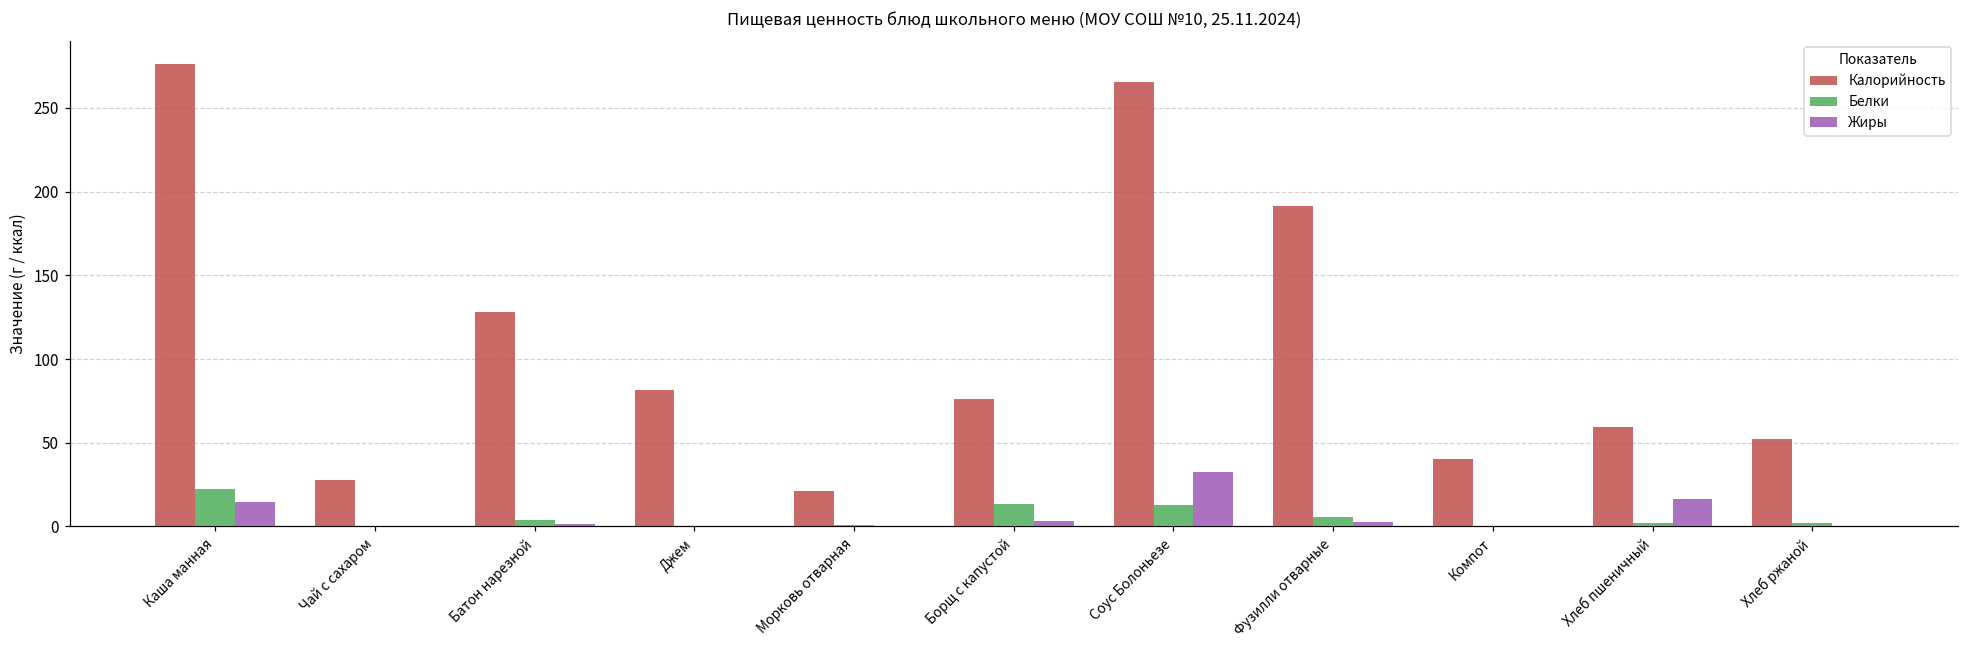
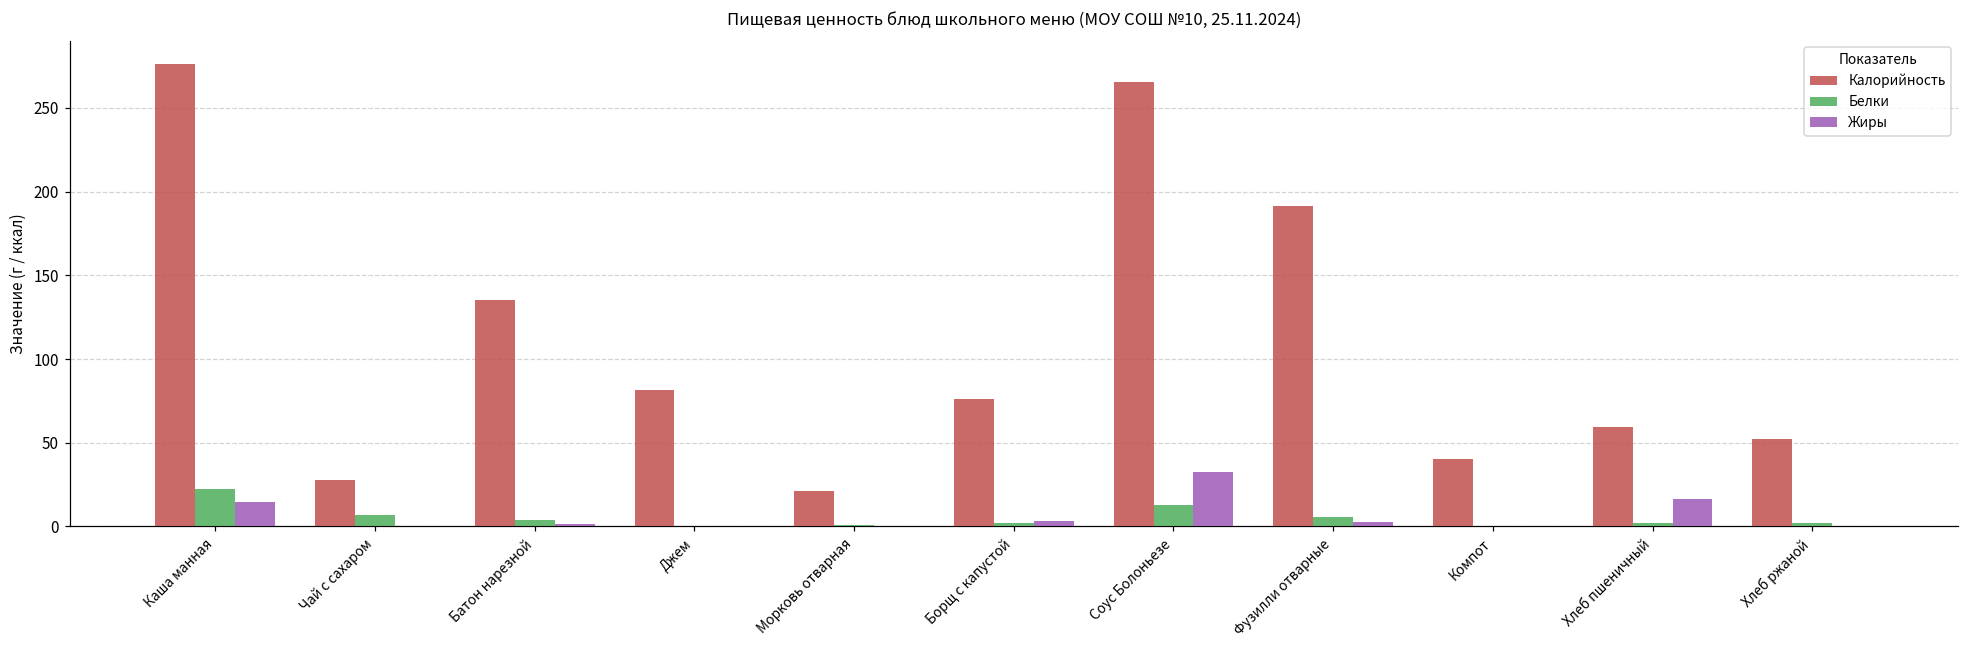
Белки, Чай с сахаром: 0 -> 7
Калорийность, Батон нарезной: 128 -> 135
Белки, Борщ с капустой: 13 -> 2
